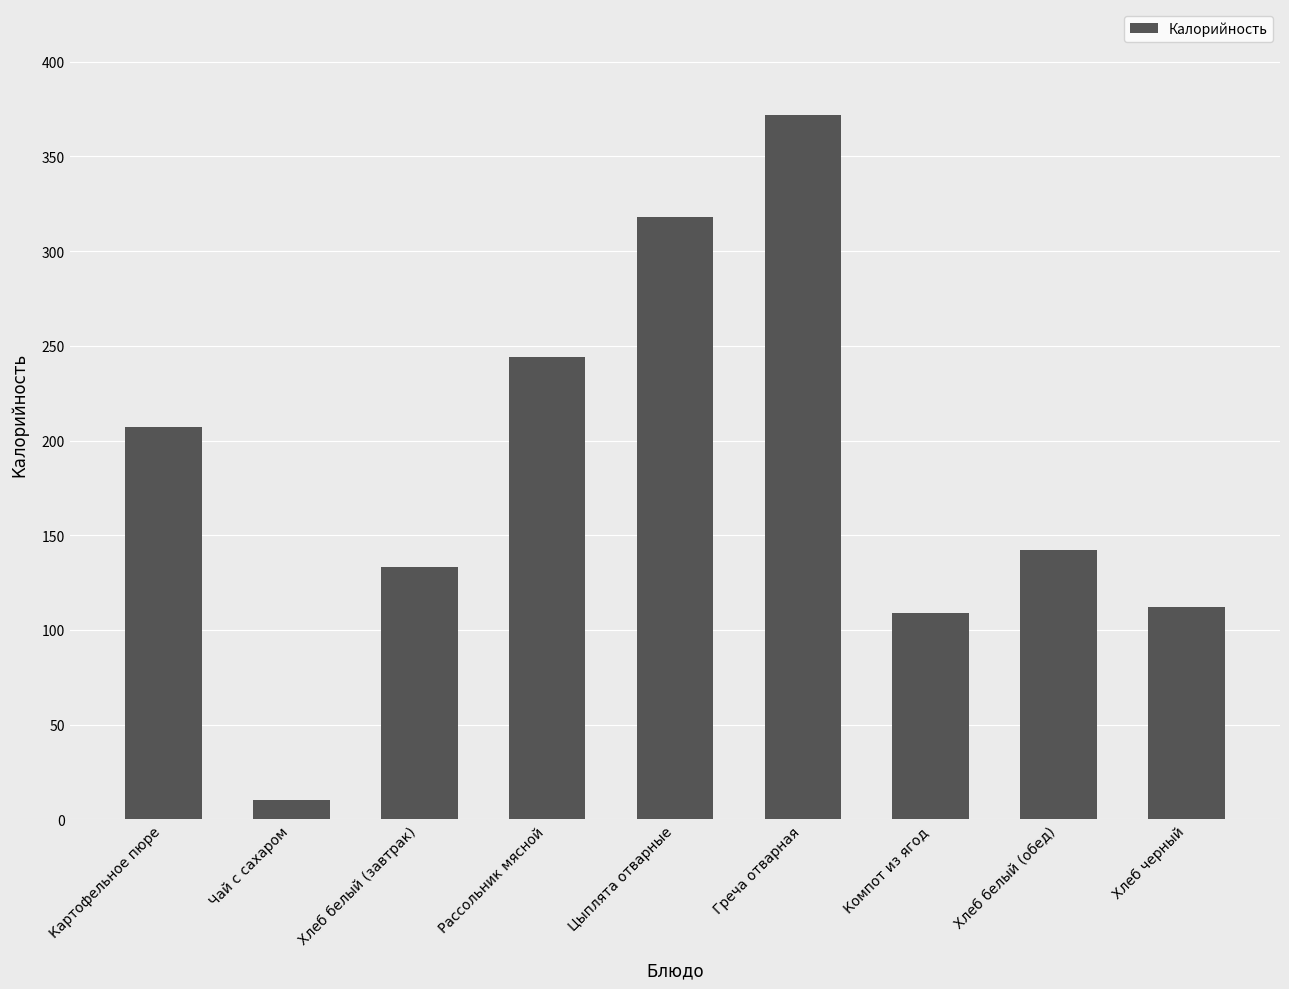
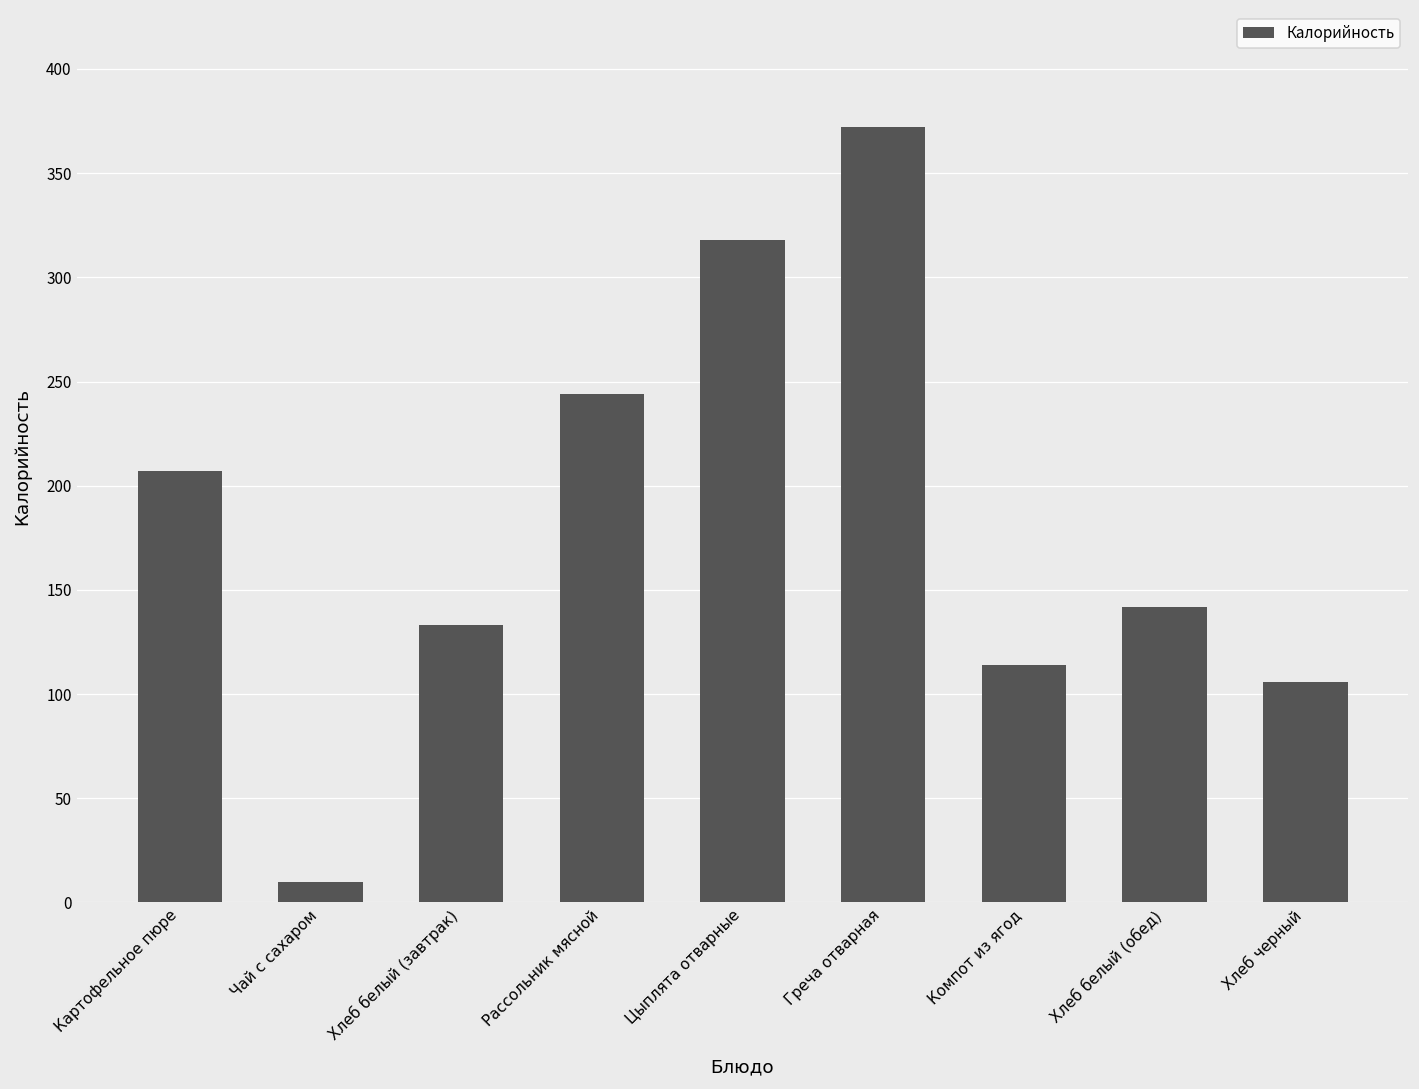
Компот из ягод: 109 -> 114
Хлеб черный: 112 -> 106
